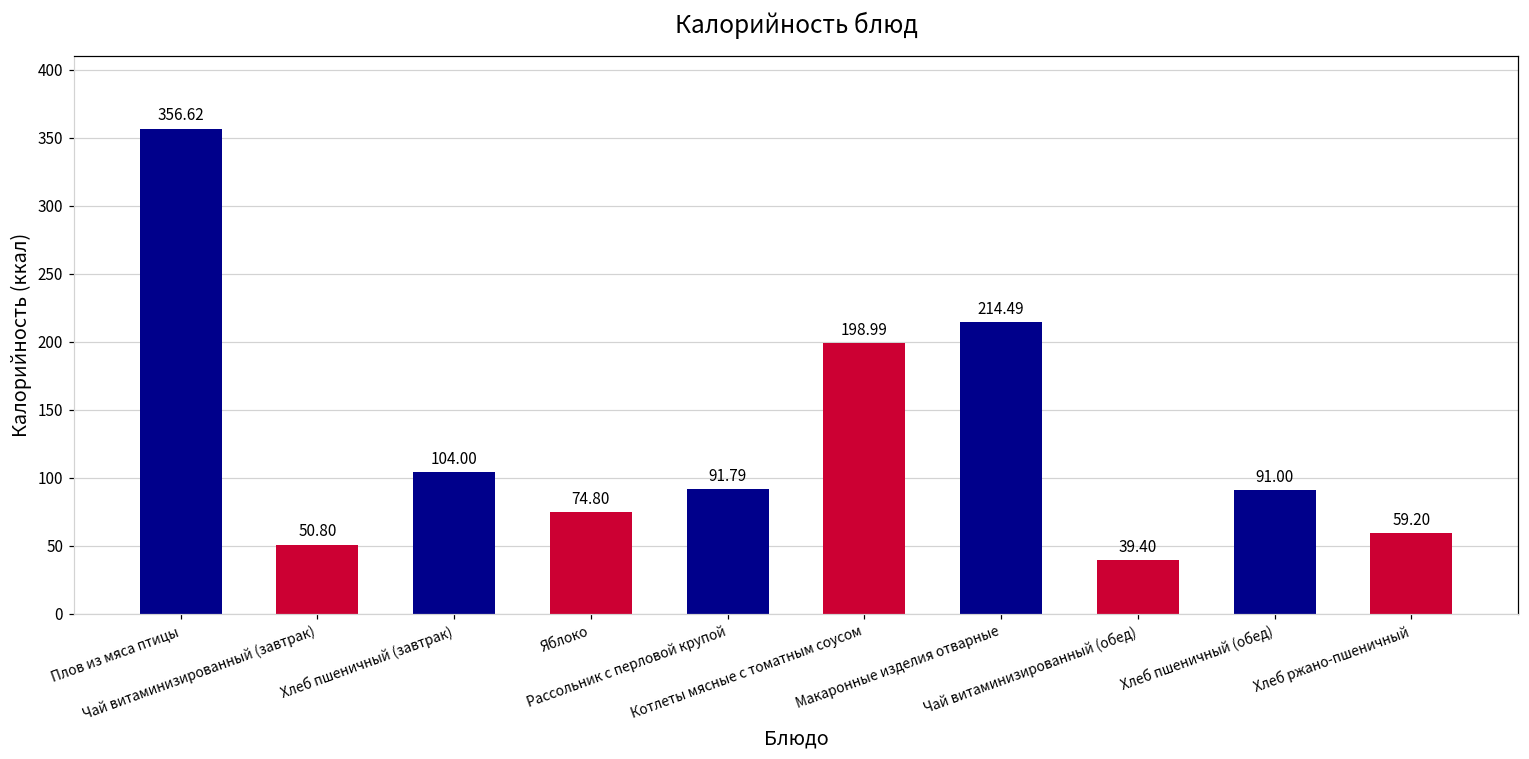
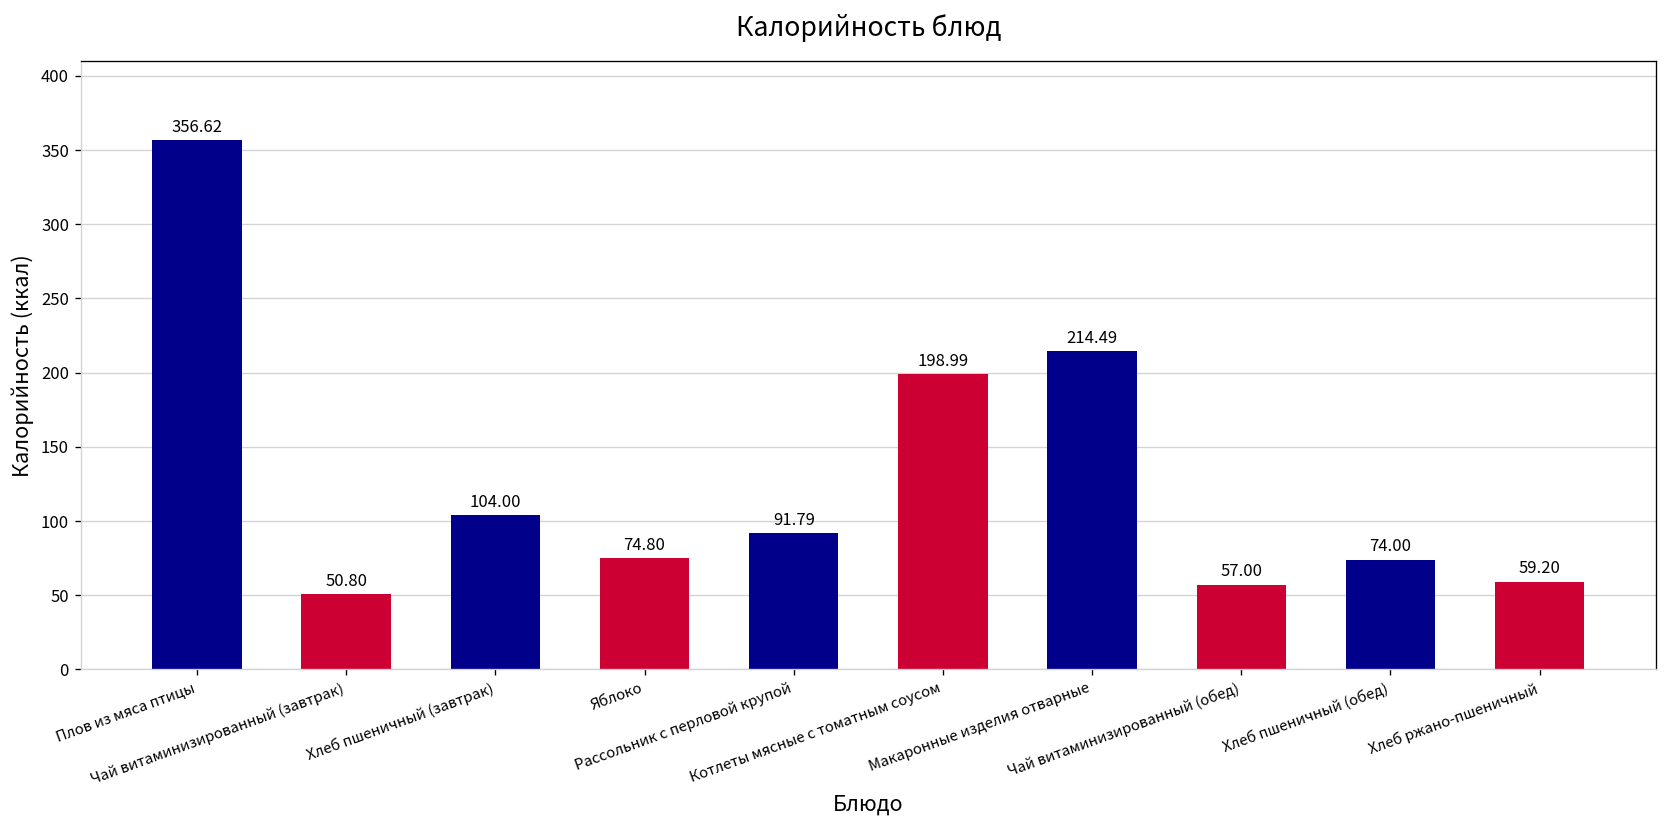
Чай витаминизированный (обед): 39.40 -> 57.00
Хлеб пшеничный (обед): 91.00 -> 74.00
